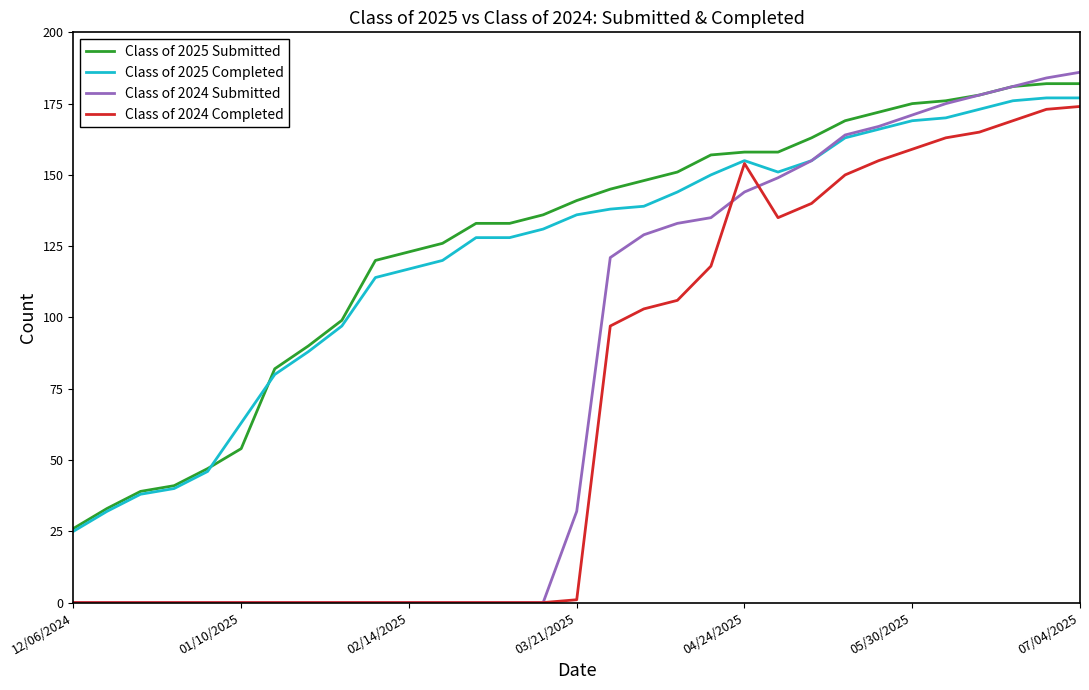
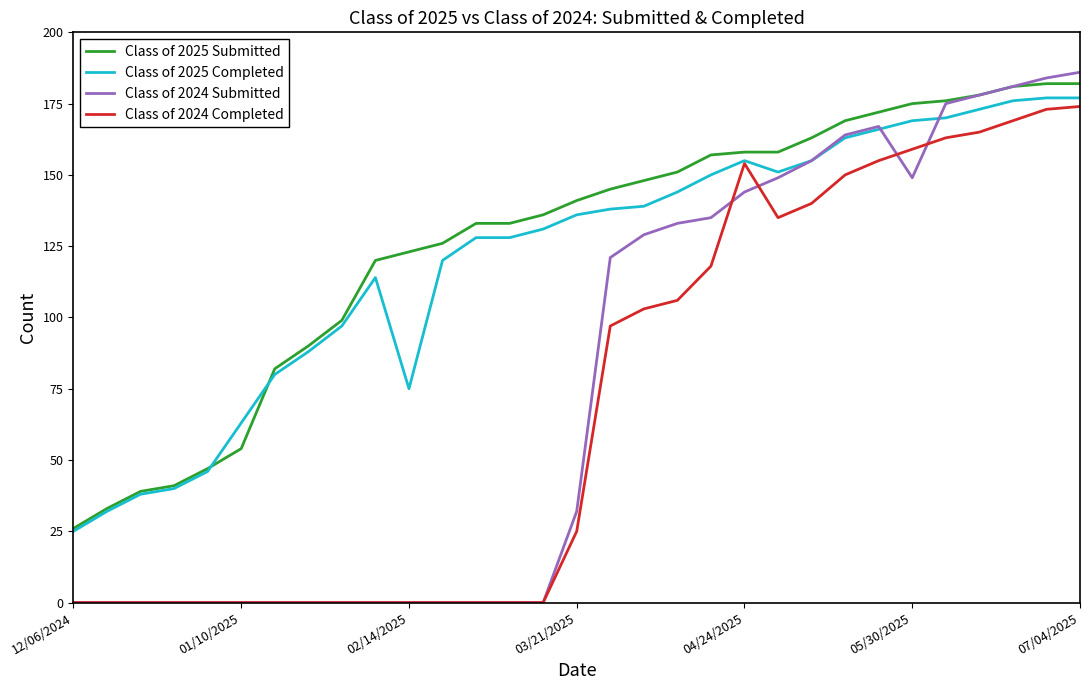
Class of 2025 Completed, 02/14/2025: 117 -> 75
Class of 2024 Completed, 03/21/2025: 1 -> 25
Class of 2024 Submitted, 05/30/2025: 171 -> 149
